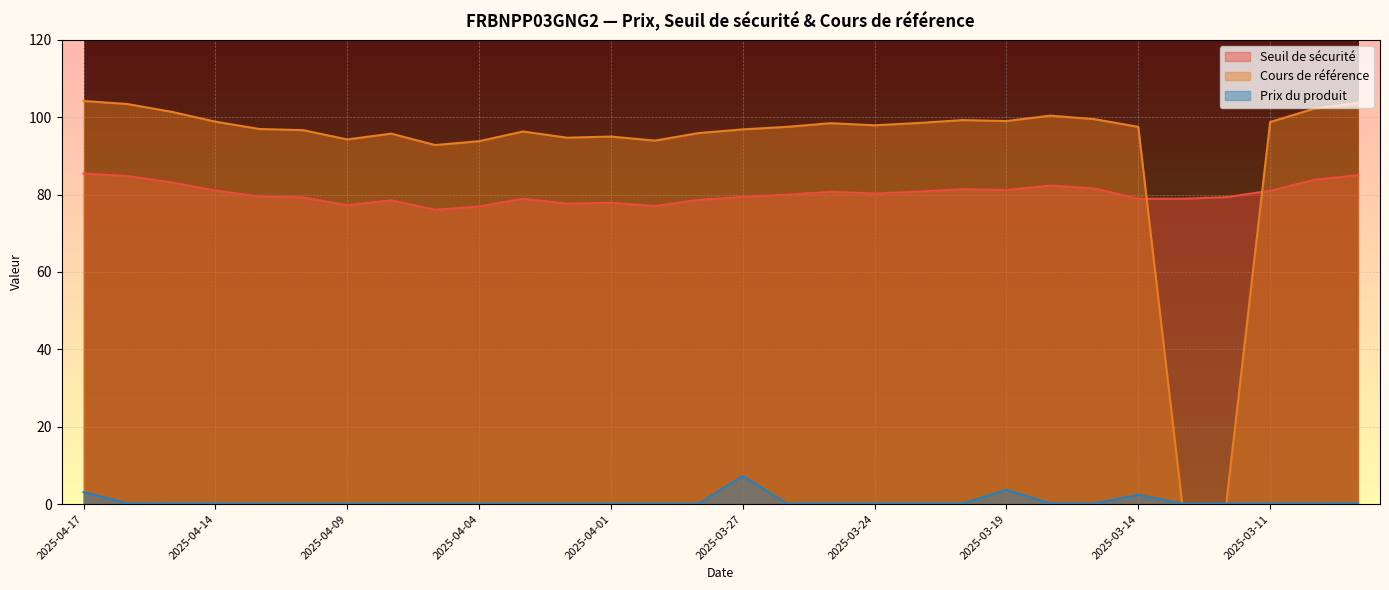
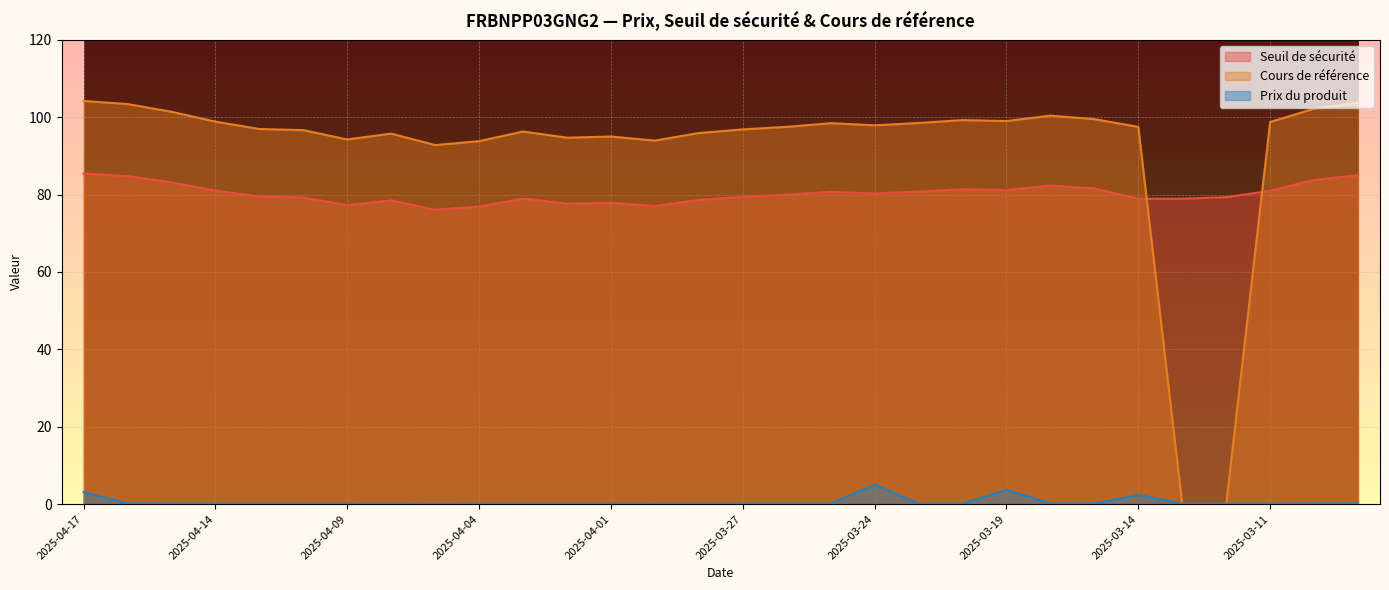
Prix du produit, 2025-03-27: 7 -> 0
Prix du produit, 2025-03-24: 0 -> 5
